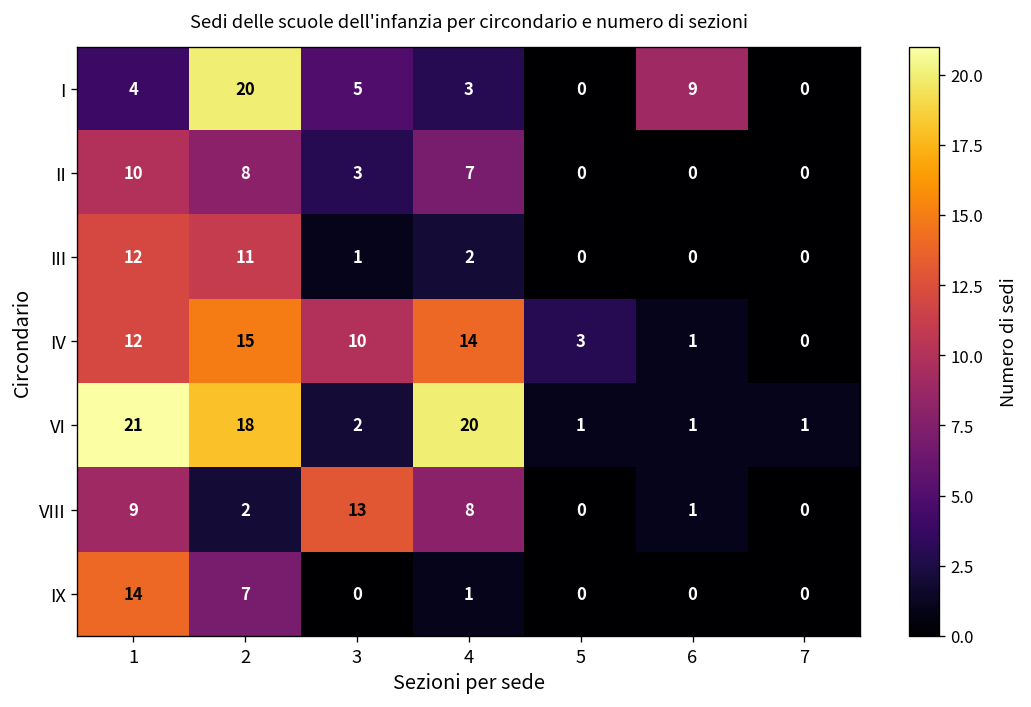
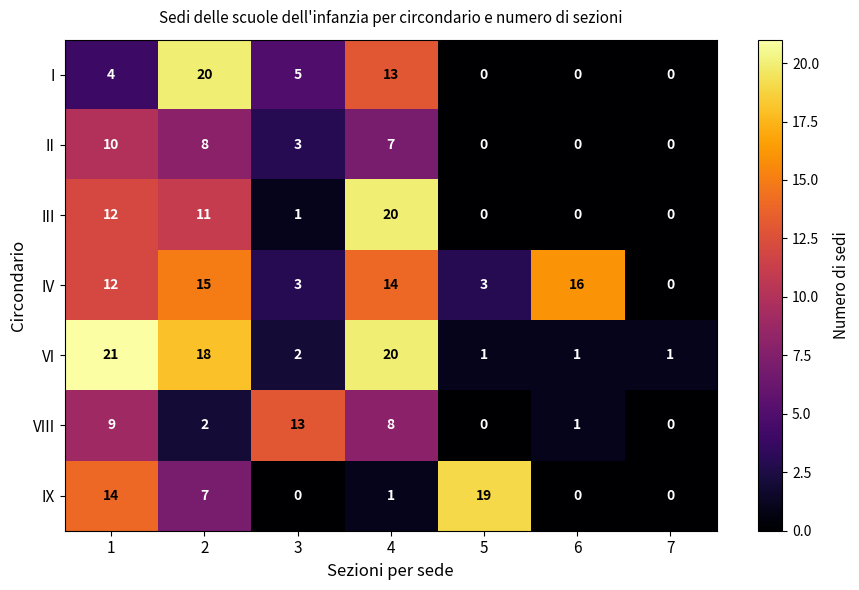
I, 4: 3 -> 13
I, 6: 9 -> 0
III, 4: 2 -> 20
IV, 3: 10 -> 3
IV, 6: 1 -> 16
IX, 5: 0 -> 19
